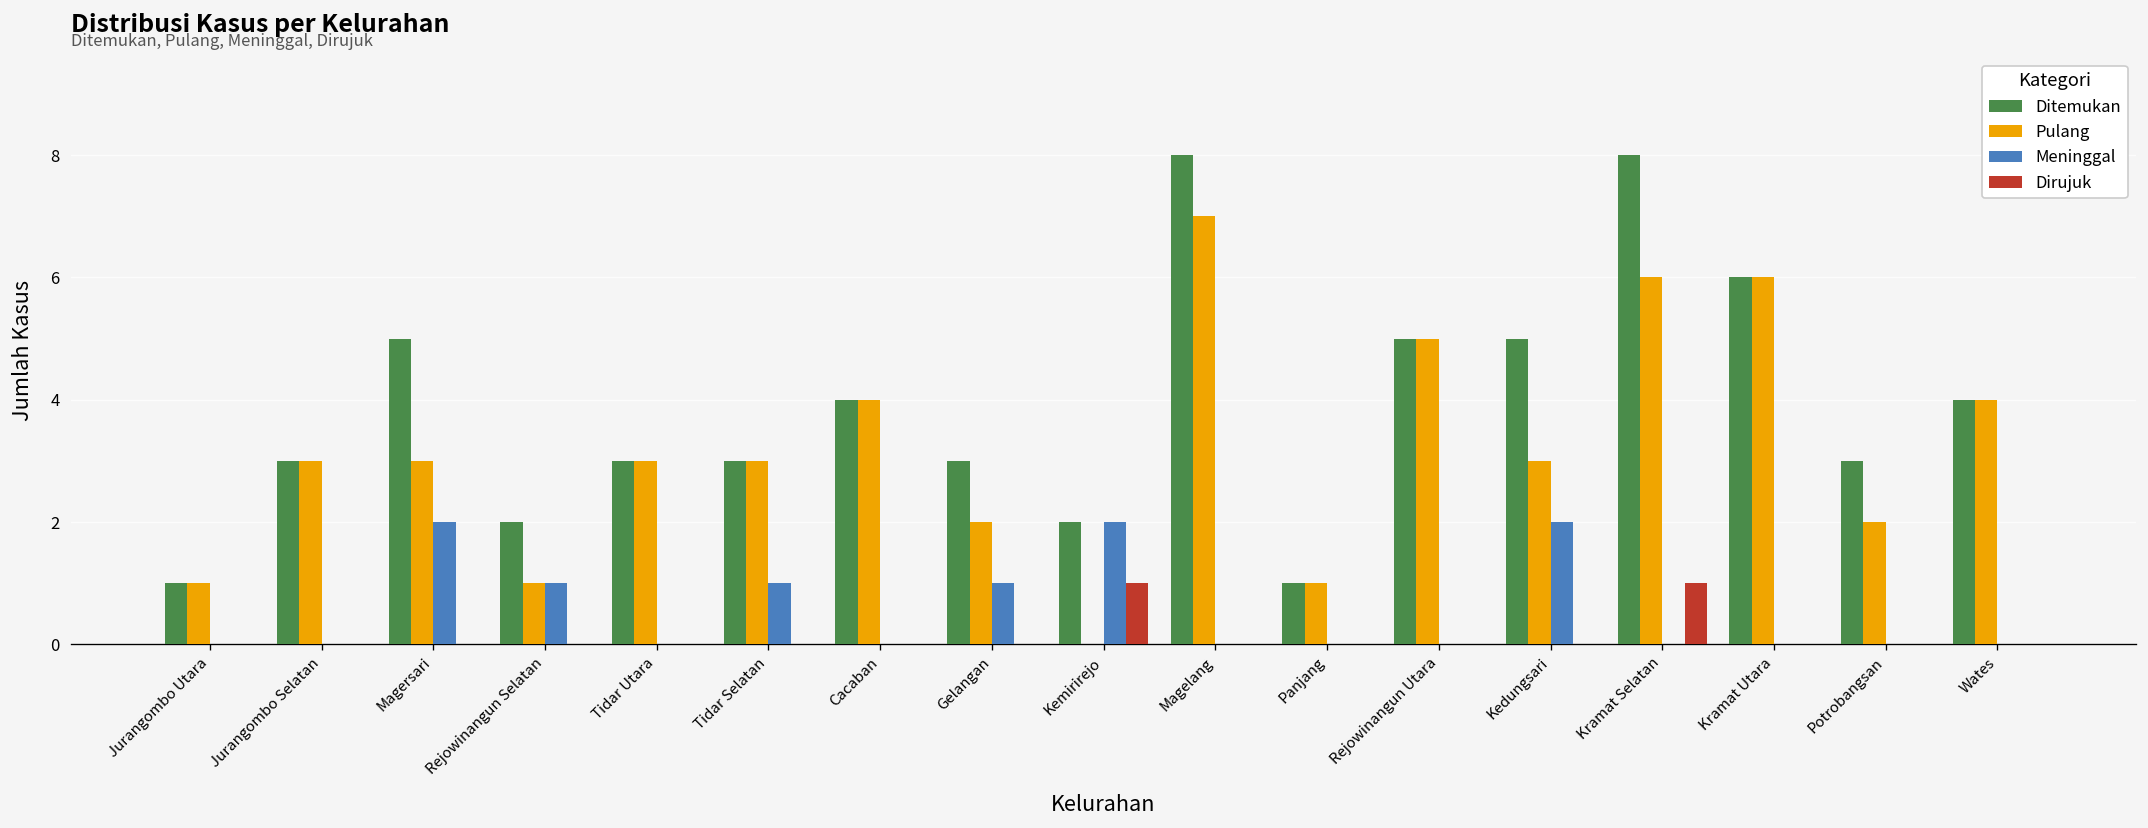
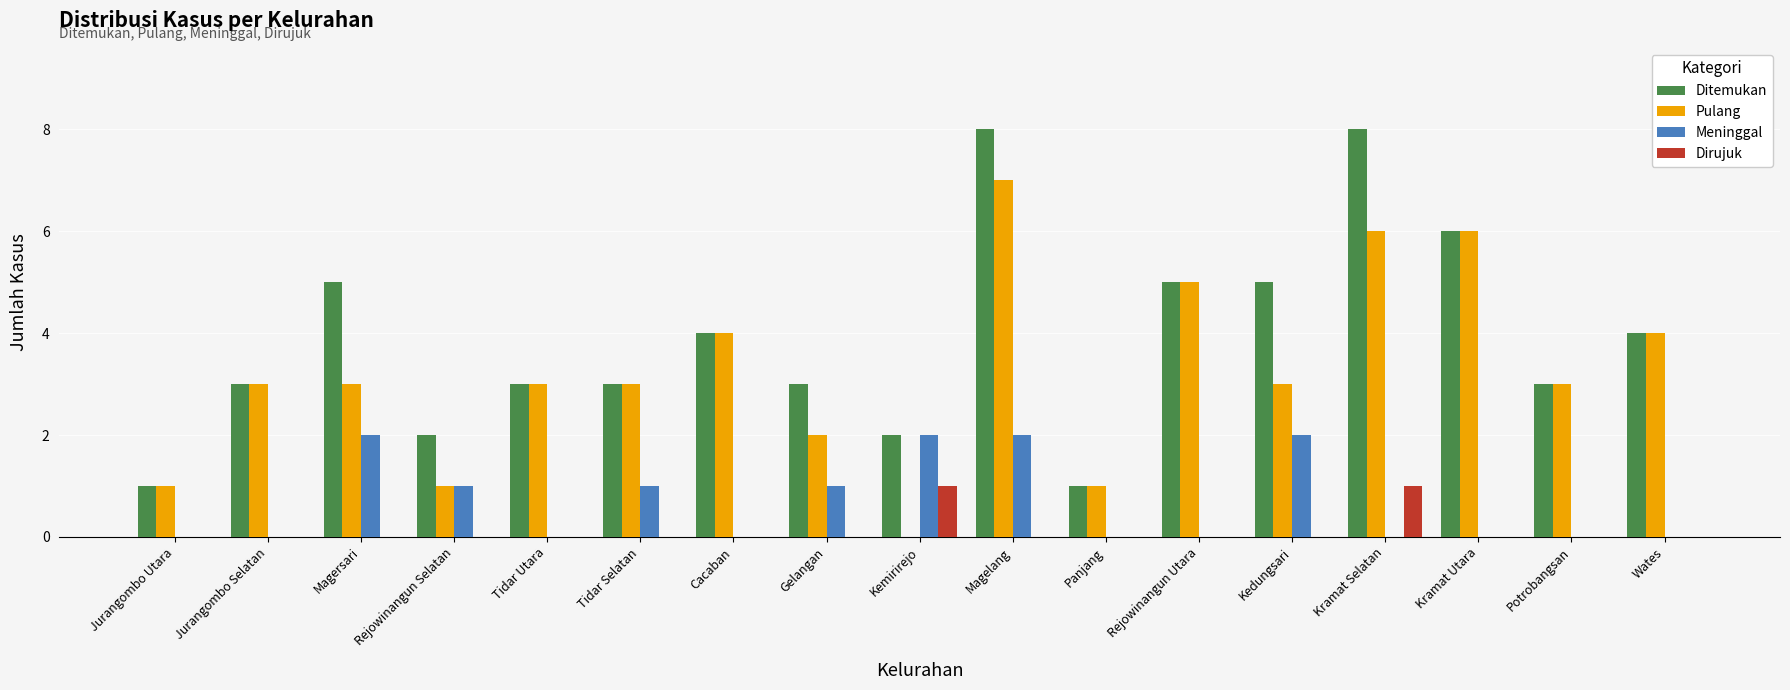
Meninggal, Magelang: 0 -> 2
Pulang, Potrobangsan: 2 -> 3
